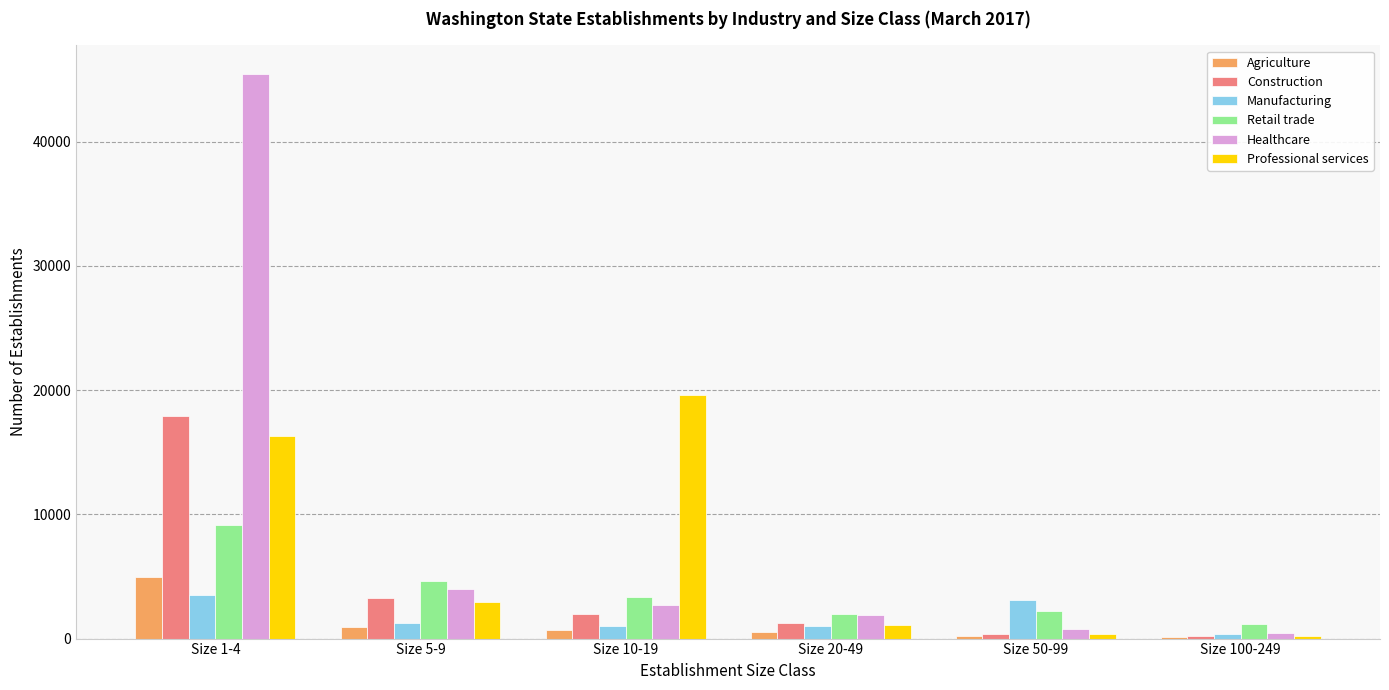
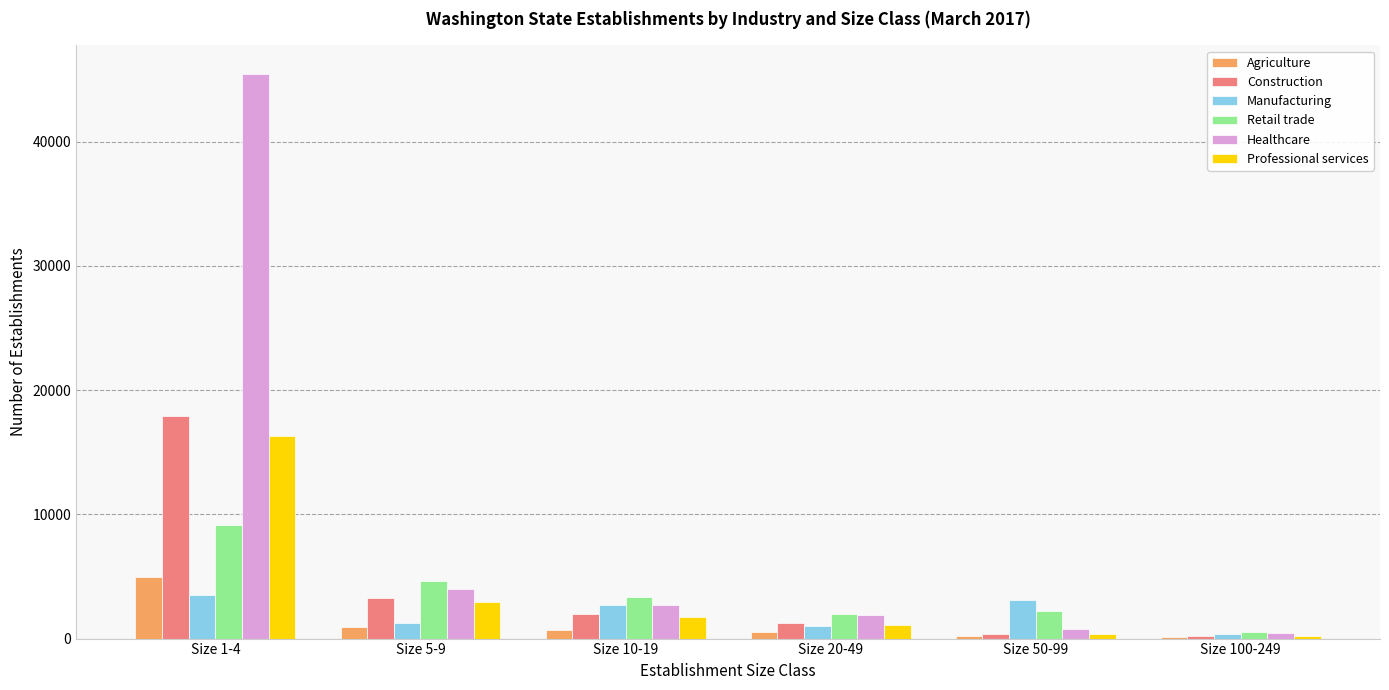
Manufacturing, Size 10-19: 1000 -> 2700
Professional services, Size 10-19: 19600 -> 1800
Retail trade, Size 100-249: 1200 -> 500
